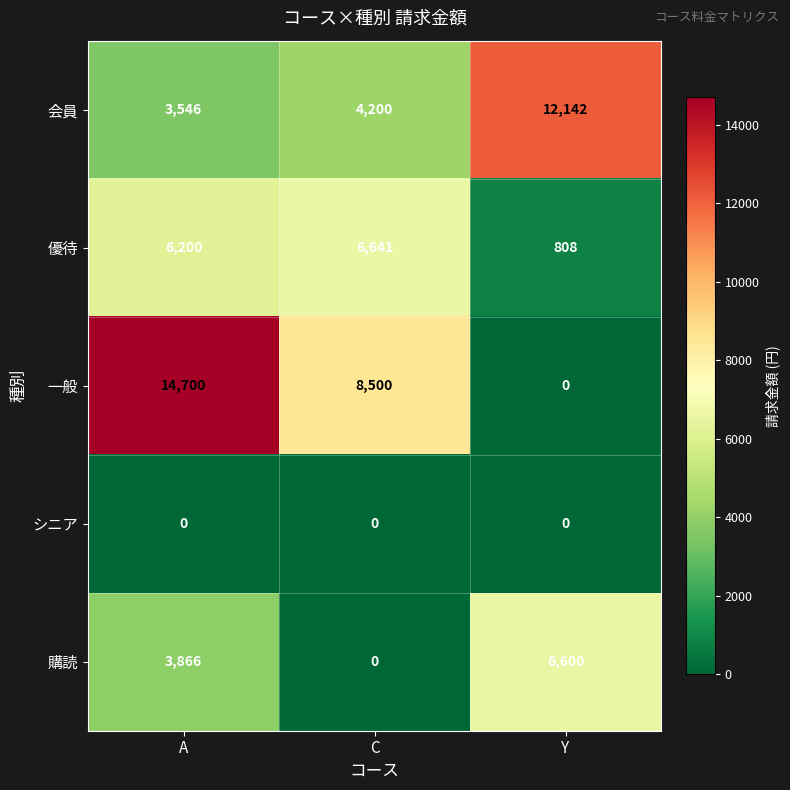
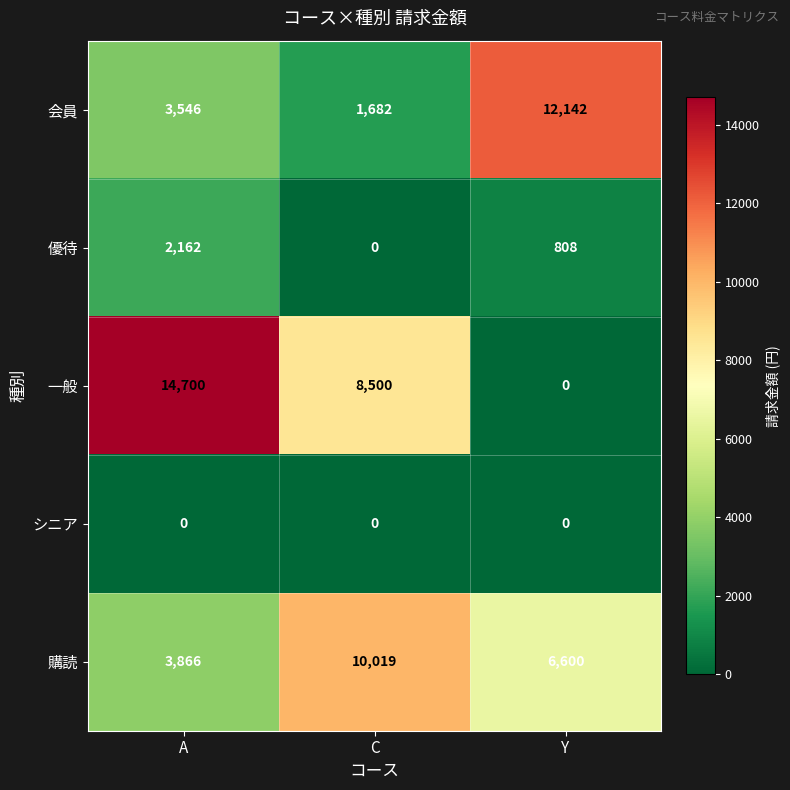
会員, C: 4,200 -> 1,682
優待, A: 6,200 -> 2,162
優待, C: 6,641 -> 0
購読, C: 0 -> 10,019
